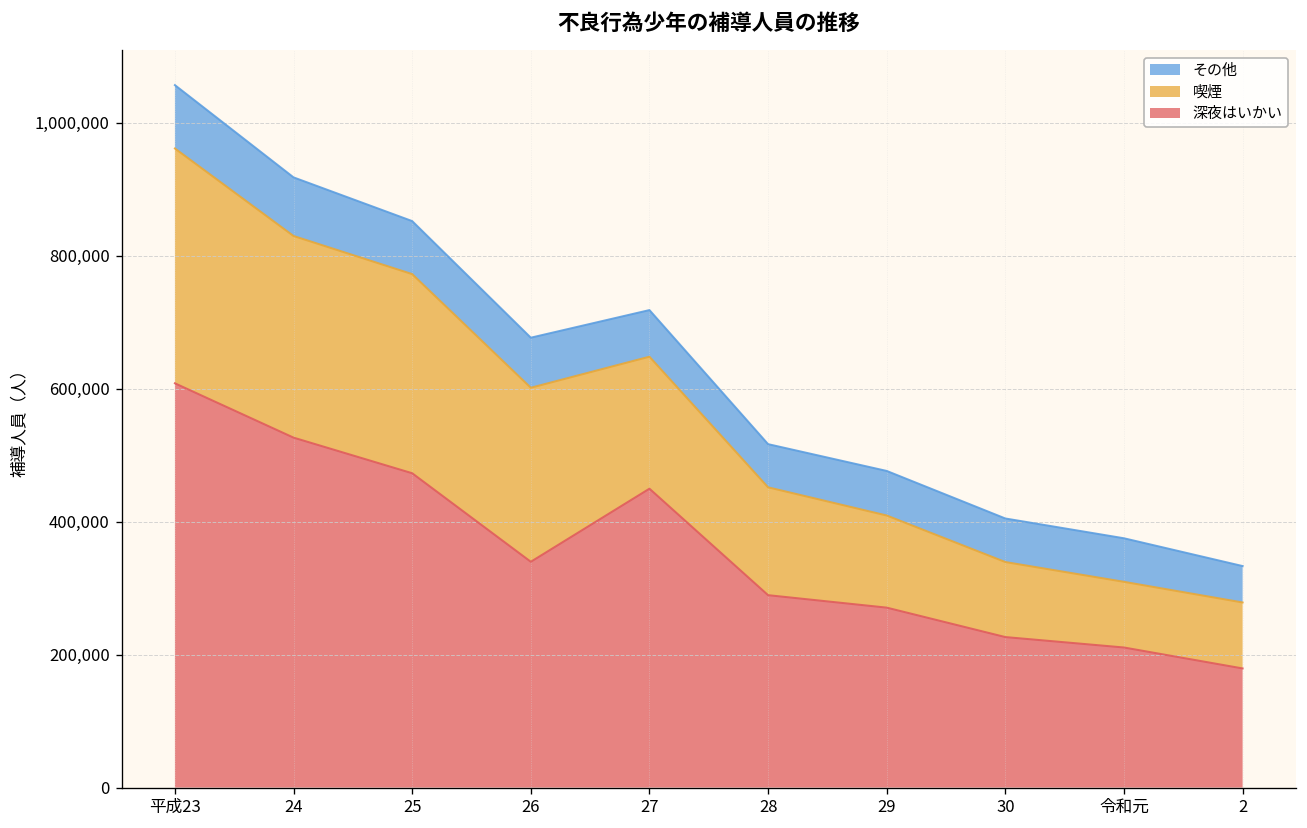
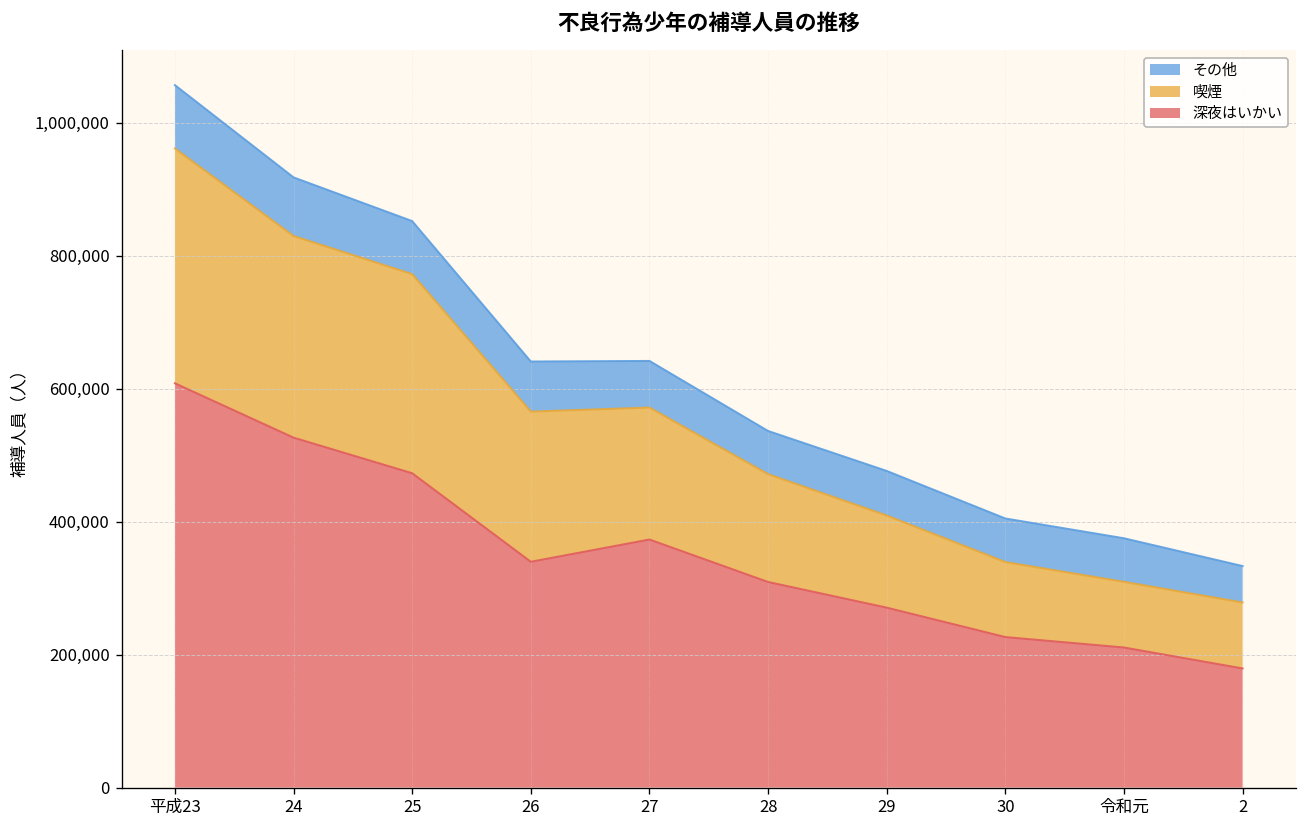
喫煙, 26: 260,000 -> 230,000
深夜はいかい, 27: 450,000 -> 370,000
深夜はいかい, 28: 290,000 -> 310,000
